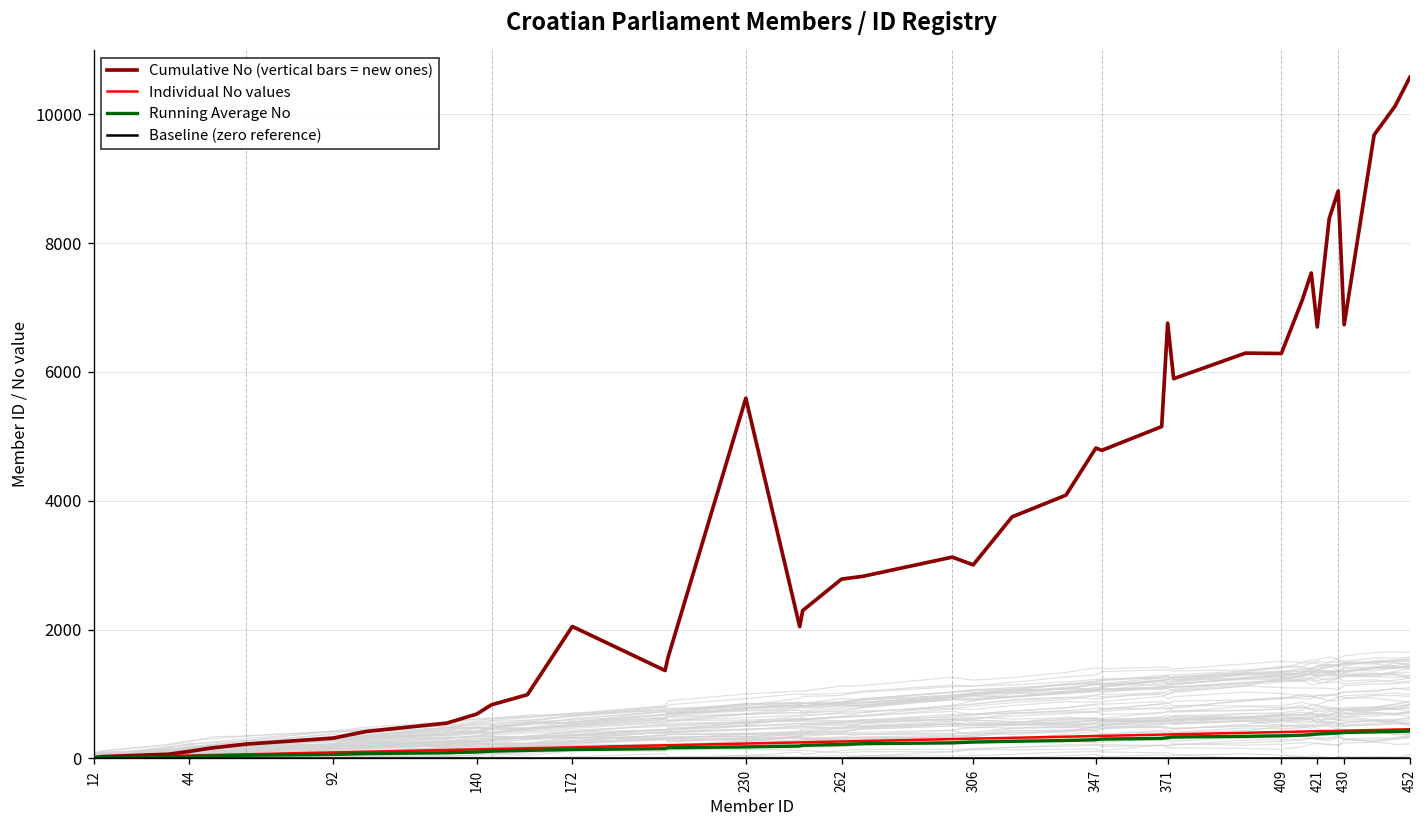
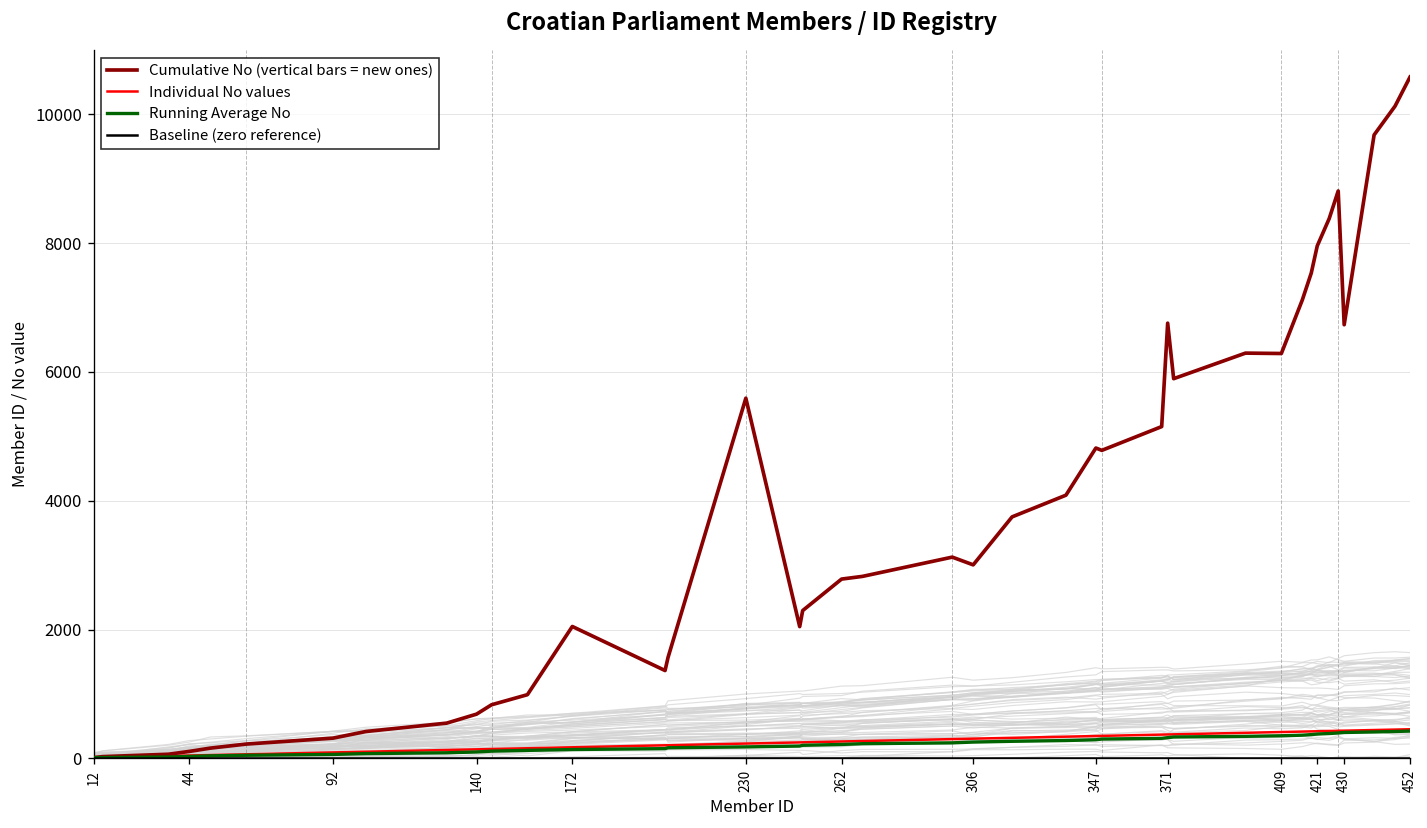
Cumulative No (vertical bars = new ones), 421: 6700 -> 8000
